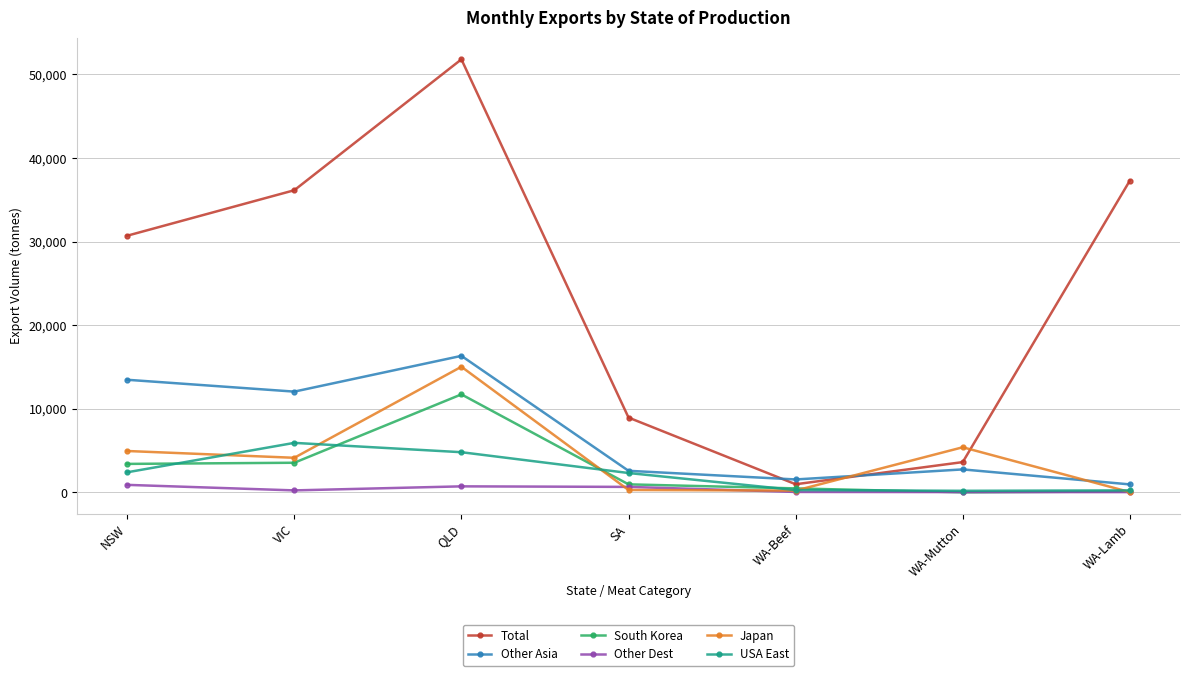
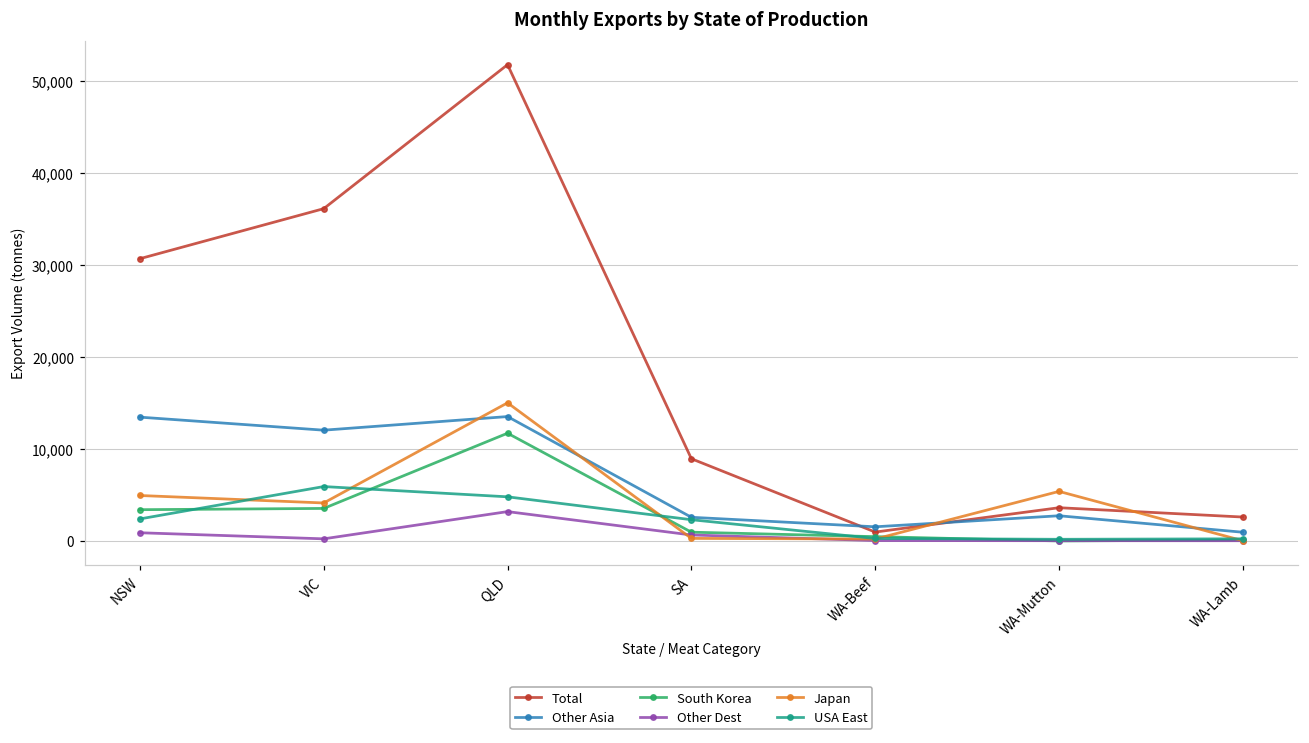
Other Asia, QLD: 16,000 -> 14,000
Other Dest, QLD: 1,000 -> 3,000
Total, WA-Lamb: 37,000 -> 3,000
